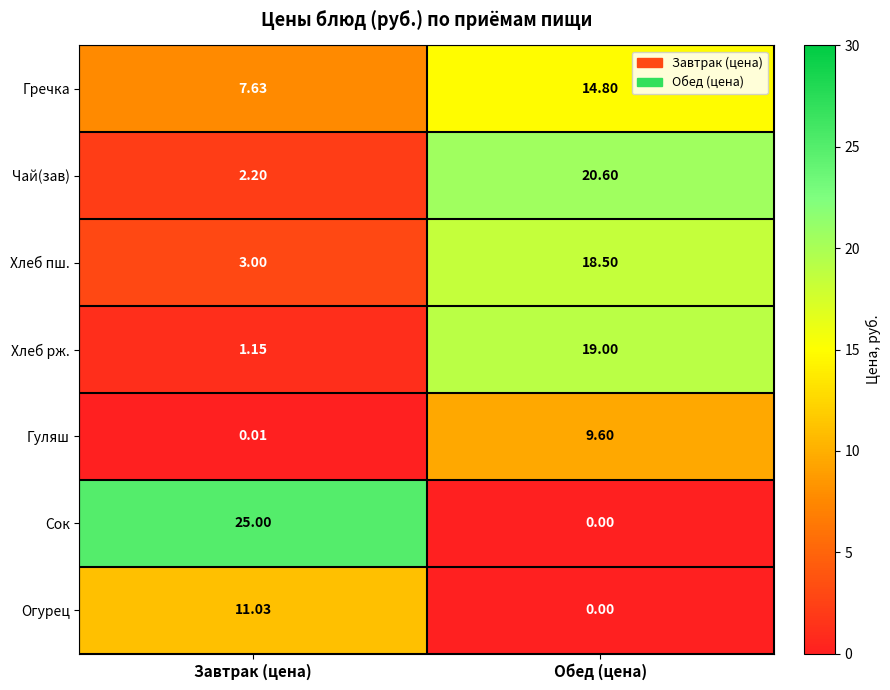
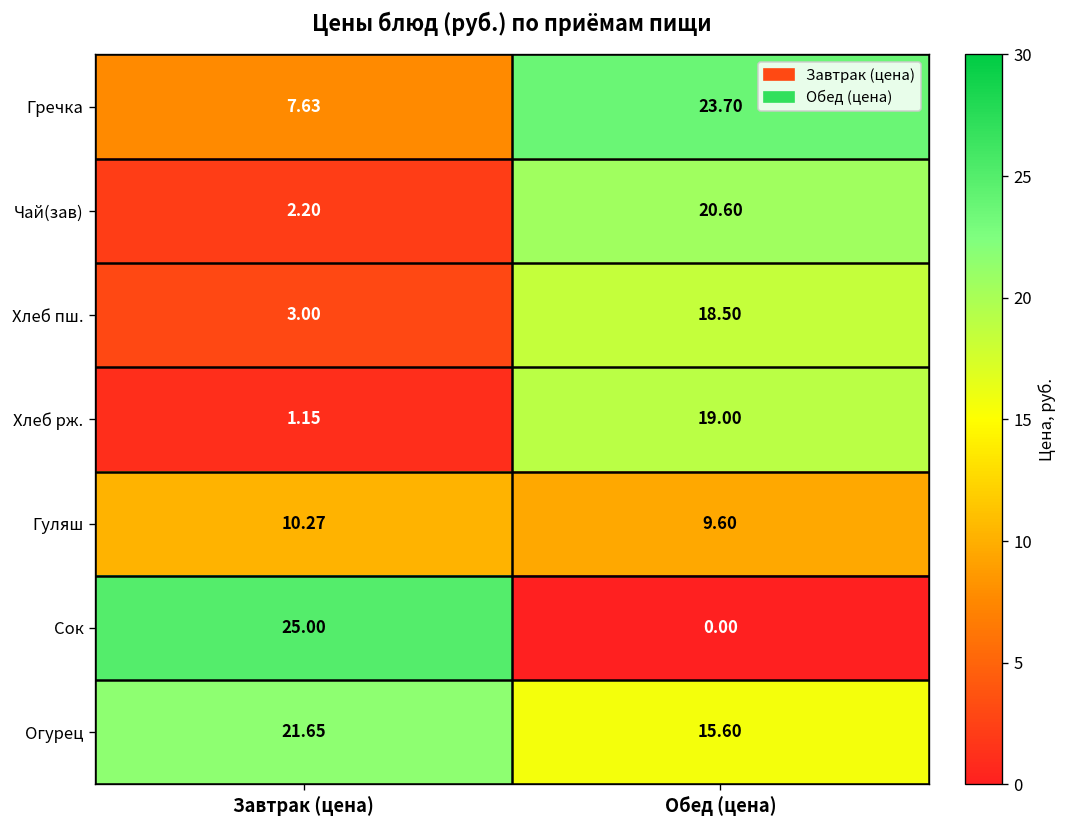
Гречка, Обед (цена): 14.80 -> 23.70
Гуляш, Завтрак (цена): 0.01 -> 10.27
Огурец, Завтрак (цена): 11.03 -> 21.65
Огурец, Обед (цена): 0.00 -> 15.60
